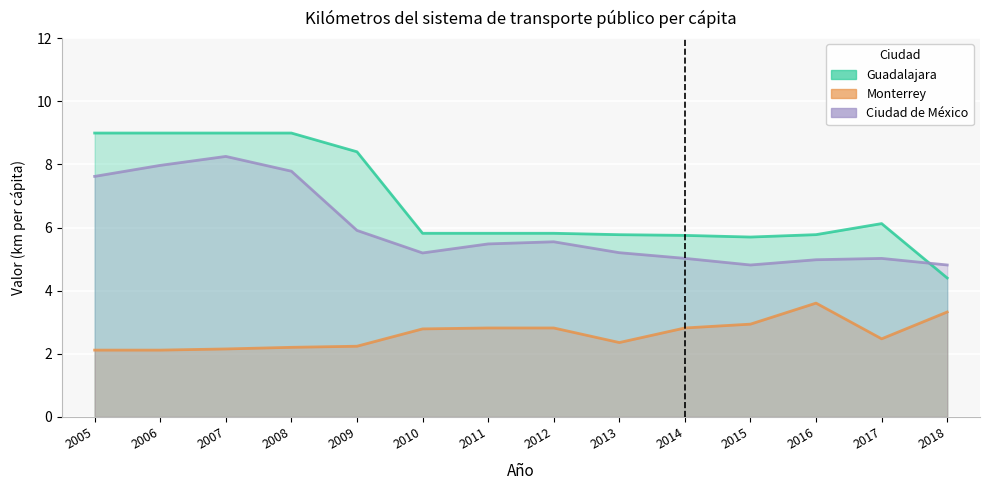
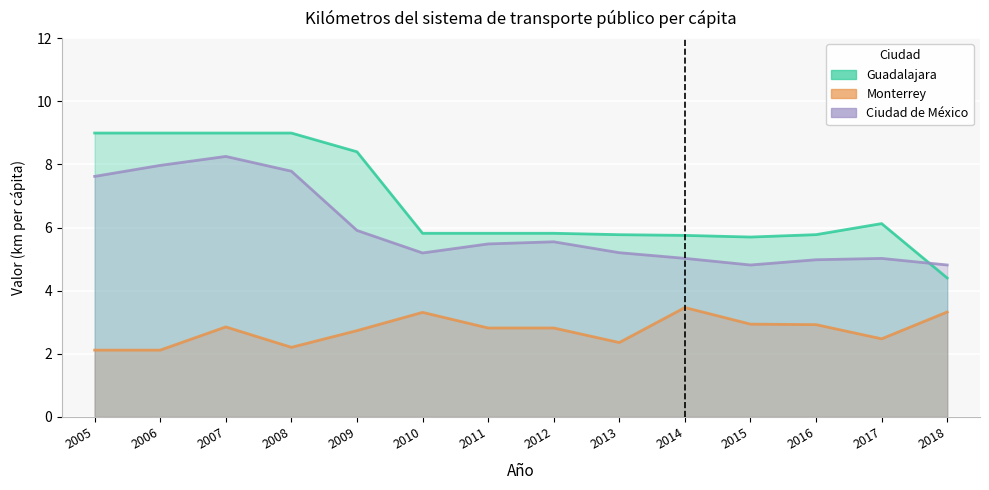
Monterrey, 2007: 2.2 -> 2.9
Monterrey, 2009: 2.2 -> 2.7
Monterrey, 2010: 2.8 -> 3.3
Monterrey, 2014: 2.8 -> 3.5
Monterrey, 2016: 3.6 -> 2.9
